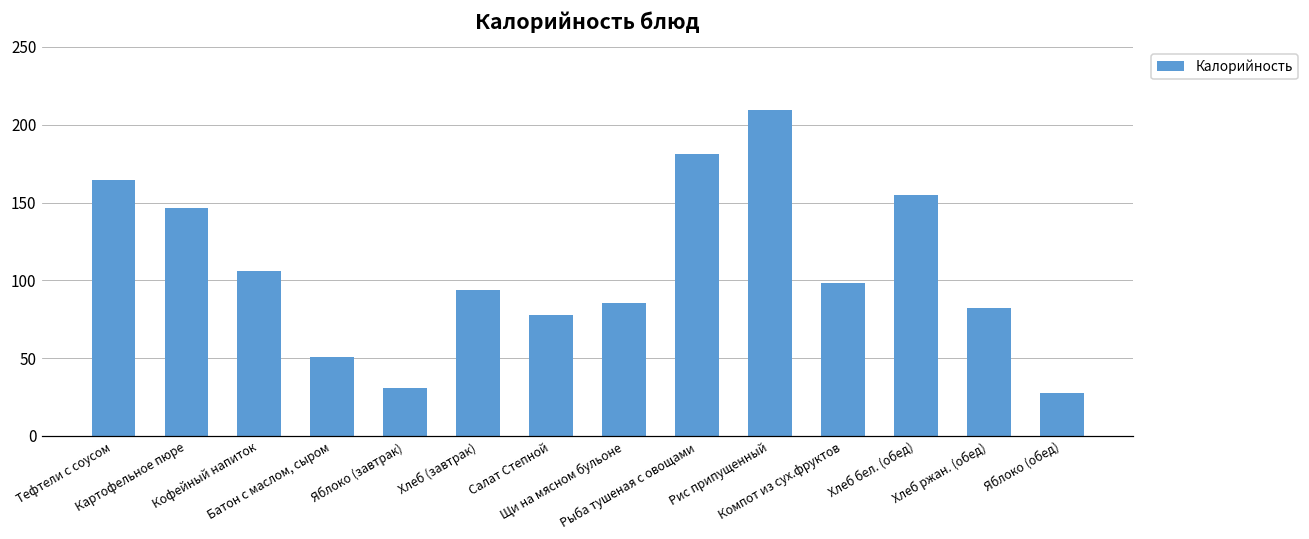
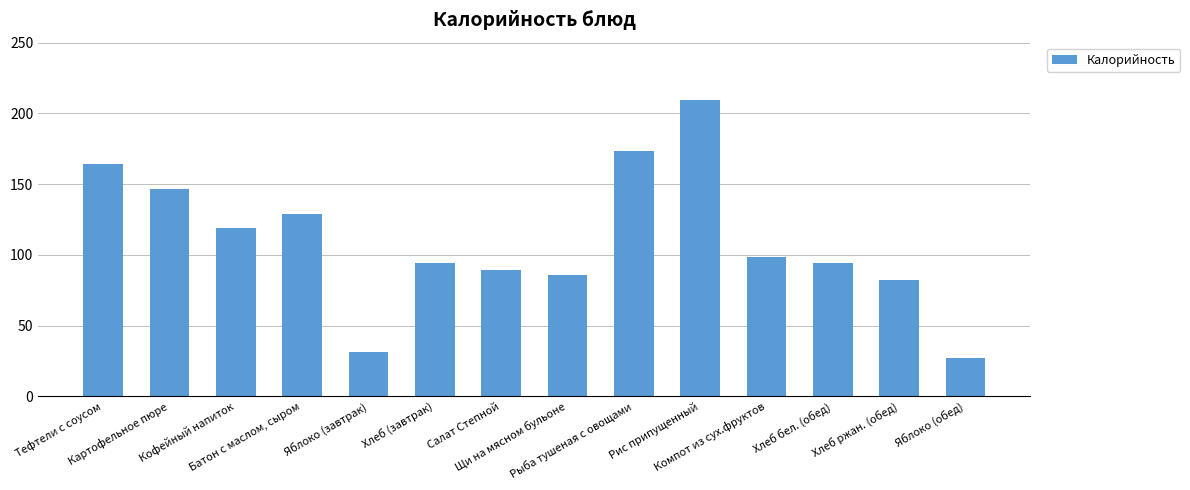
Кофейный напиток: 106 -> 119
Батон с маслом, сыром: 51 -> 129
Салат Степной: 78 -> 90
Рыба тушеная с овощами: 181 -> 174
Хлеб бел. (обед): 155 -> 94
